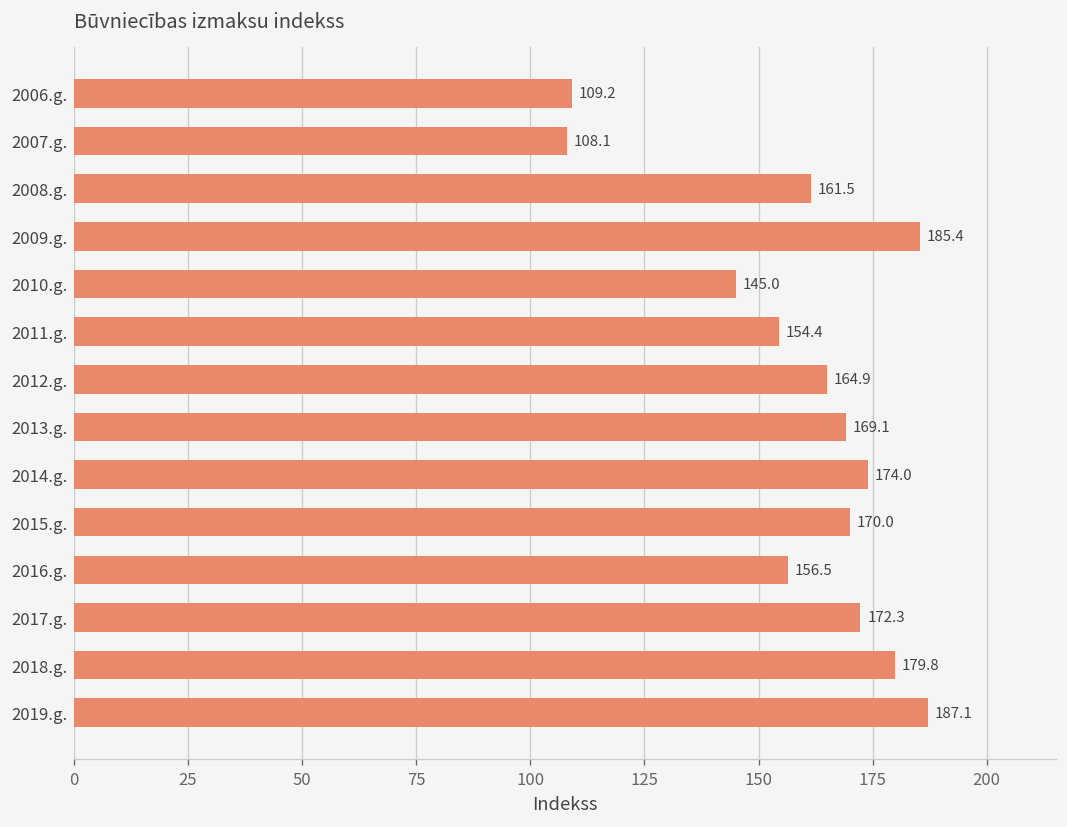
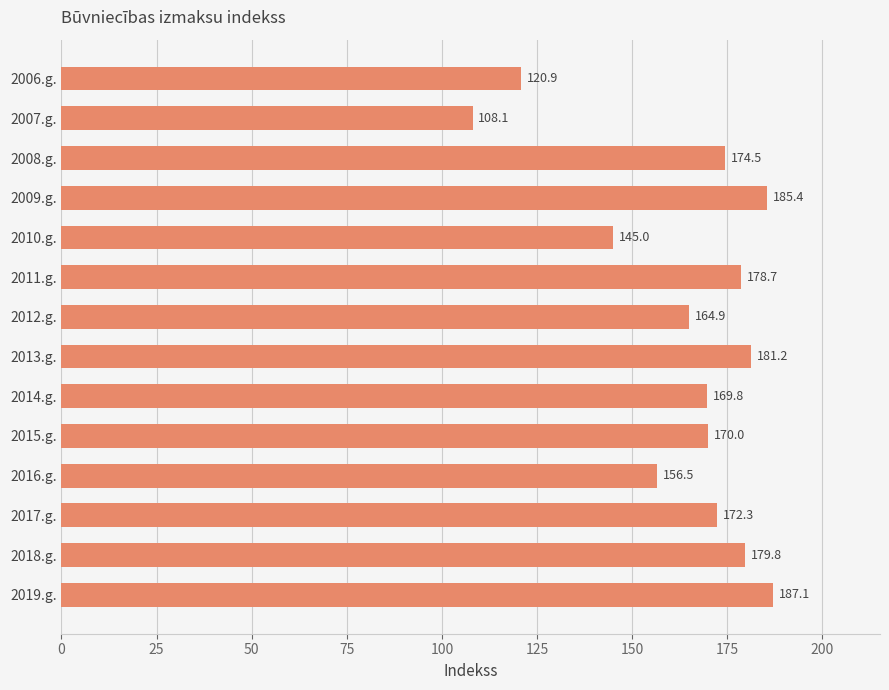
2006.g.: 109.2 -> 120.9
2008.g.: 161.5 -> 174.5
2011.g.: 154.4 -> 178.7
2013.g.: 169.1 -> 181.2
2014.g.: 174.0 -> 169.8
